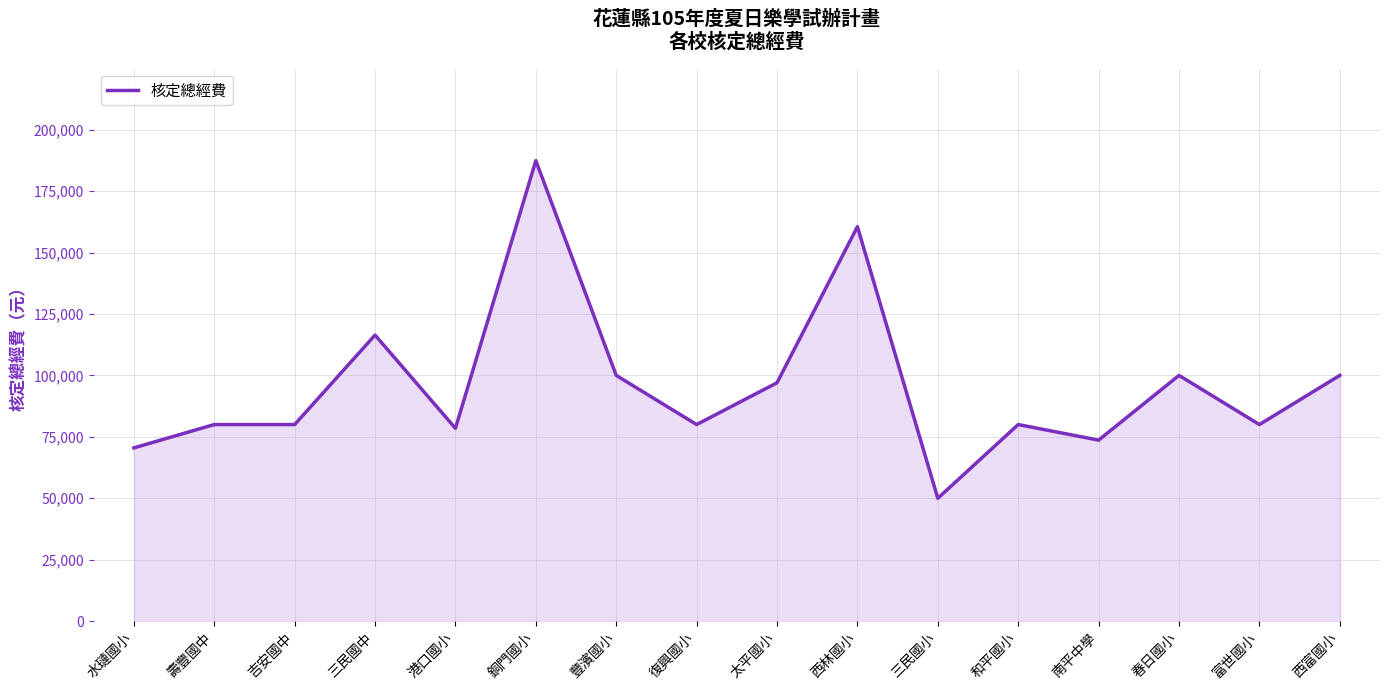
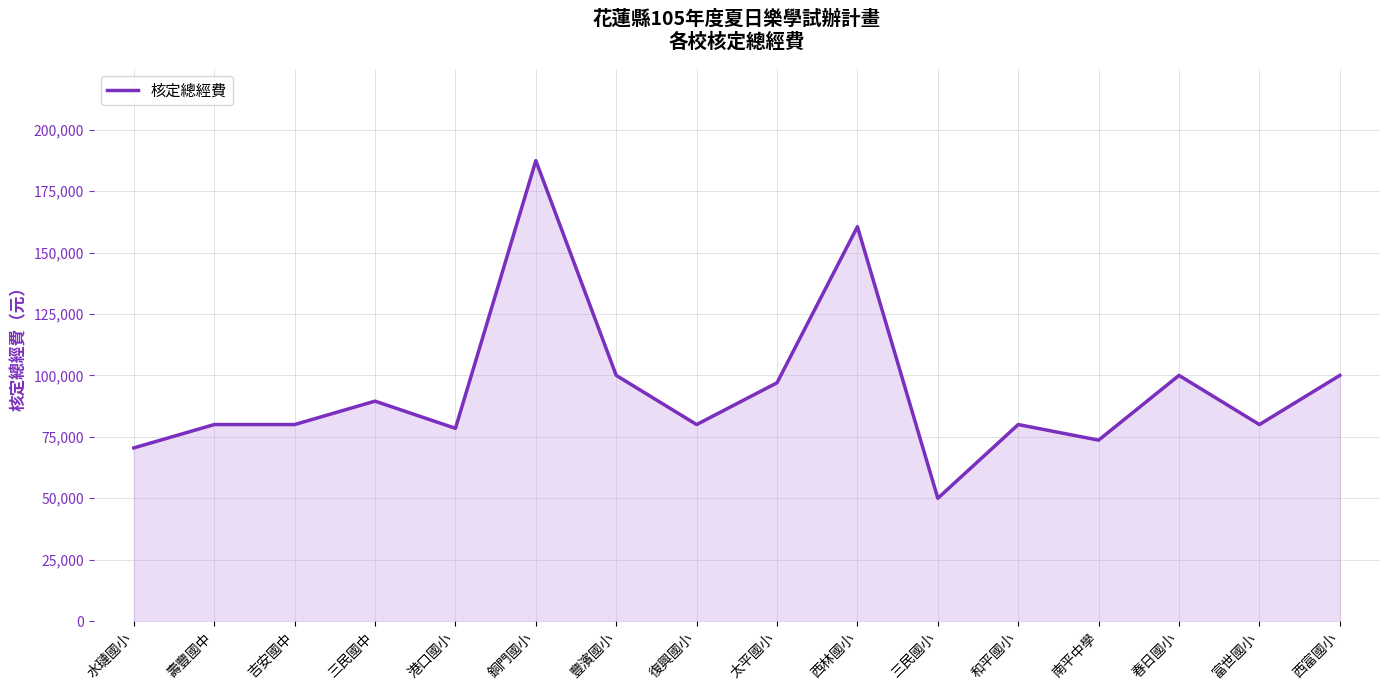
三民國中: 116,000 -> 90,000
